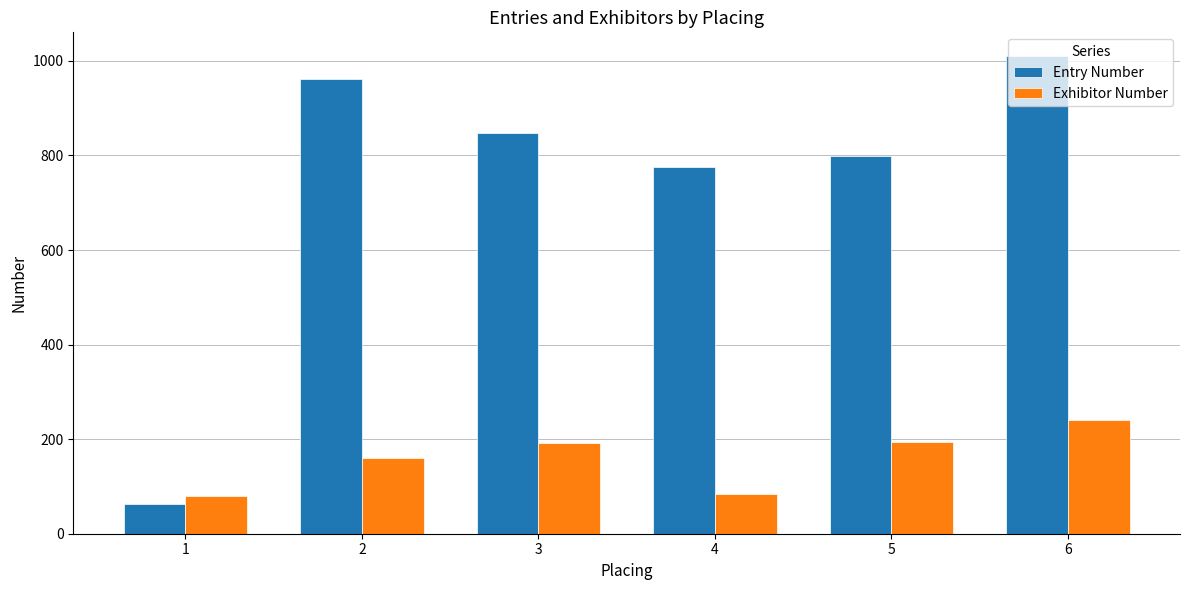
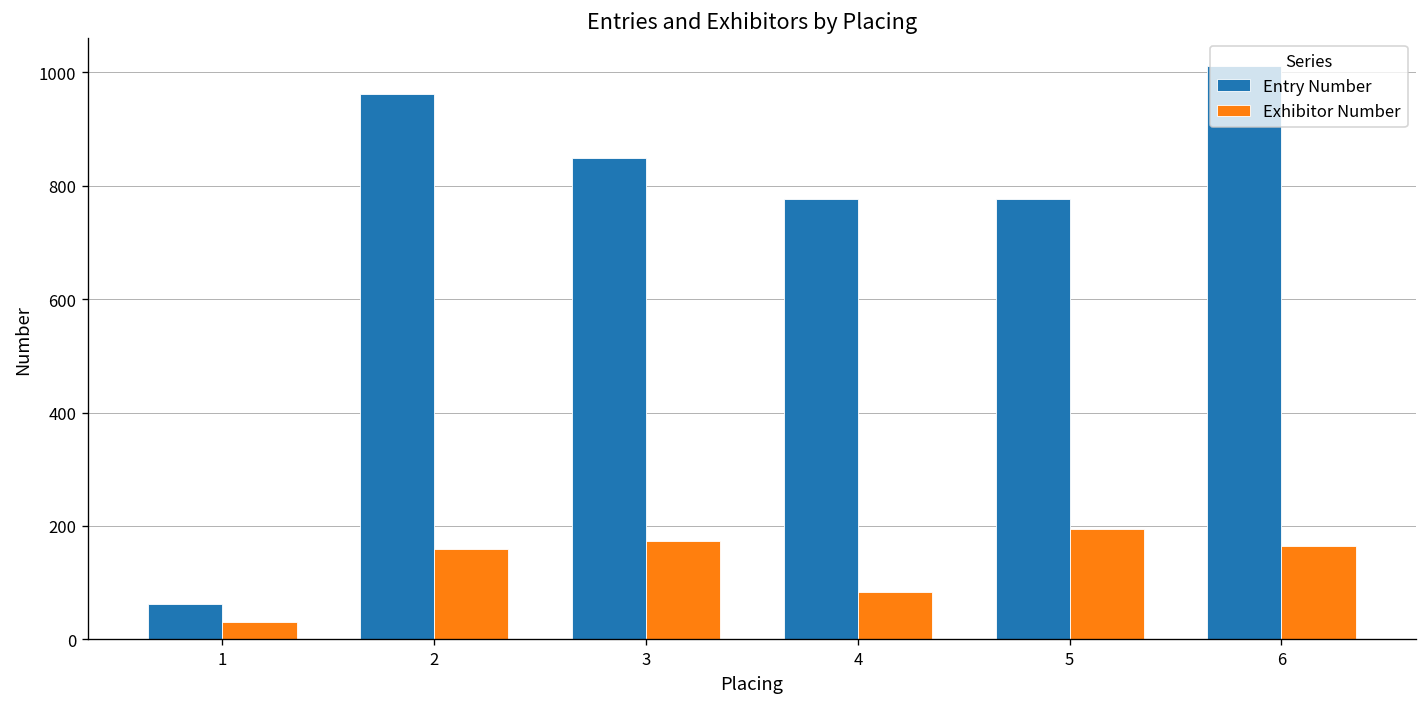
Exhibitor Number, 1: 80 -> 30
Exhibitor Number, 3: 190 -> 170
Entry Number, 5: 800 -> 780
Exhibitor Number, 6: 240 -> 170
